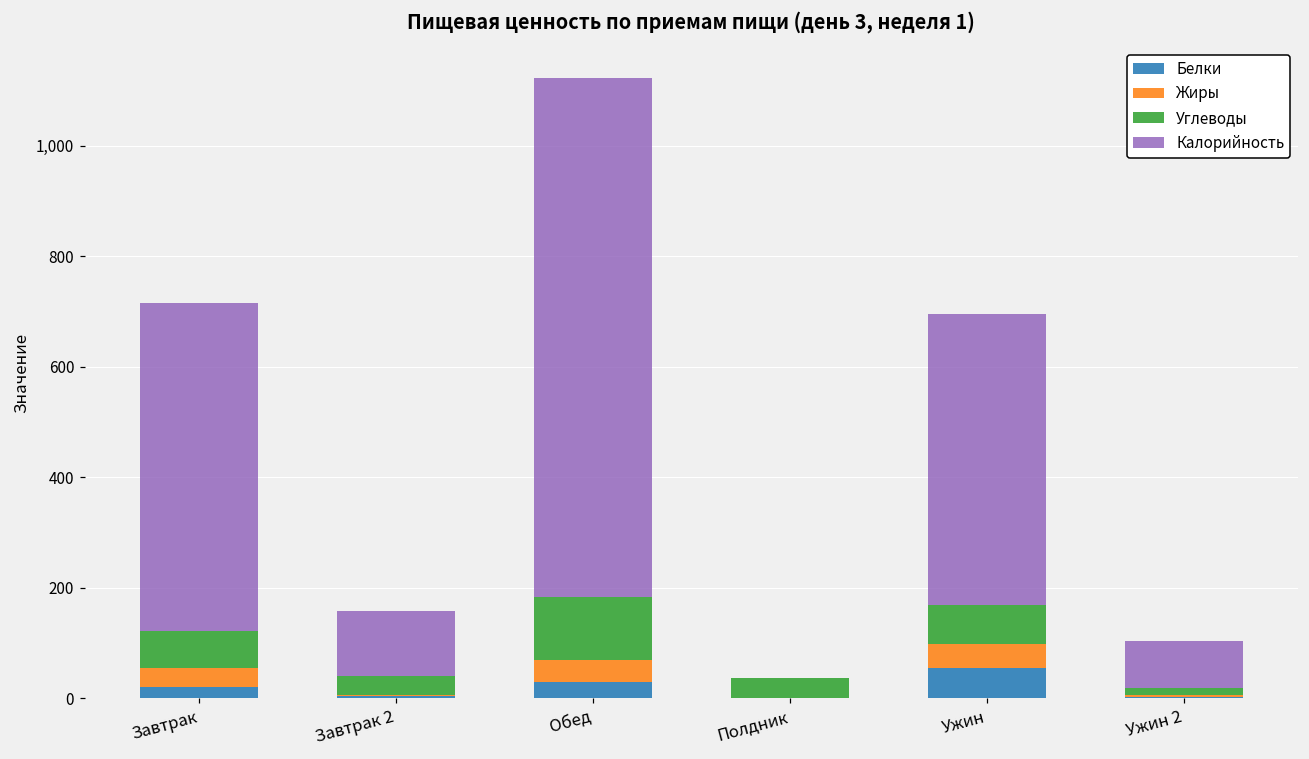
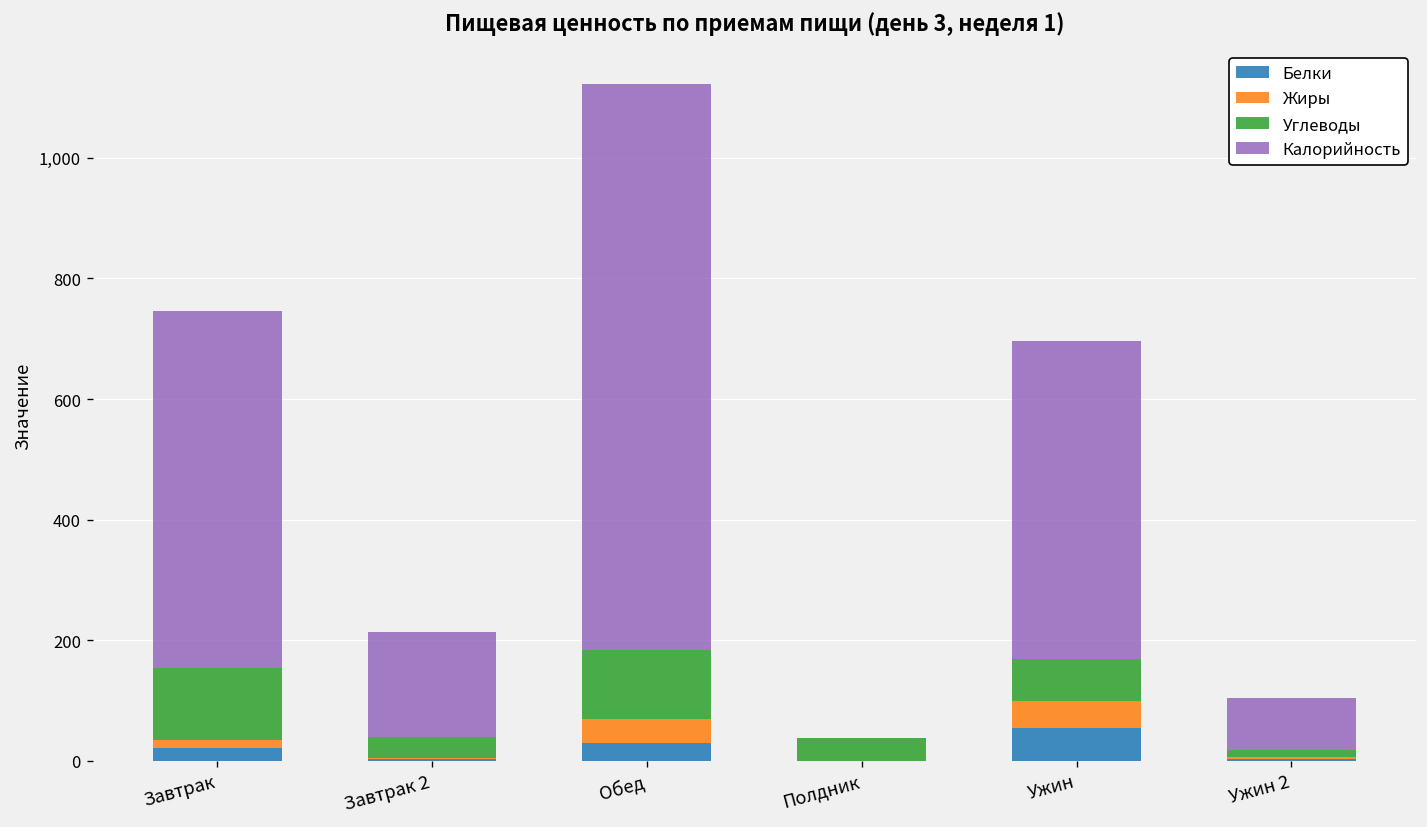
Жиры, Завтрак: 30 -> 10
Углеводы, Завтрак: 70 -> 120
Калорийность, Завтрак 2: 120 -> 170
